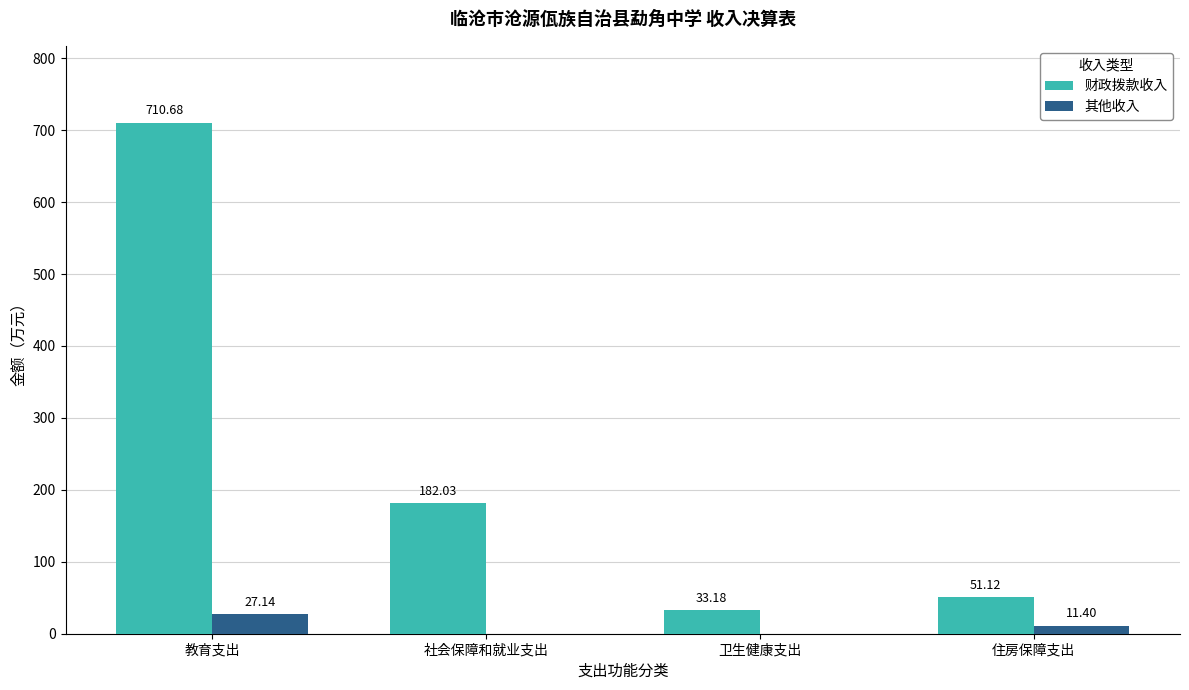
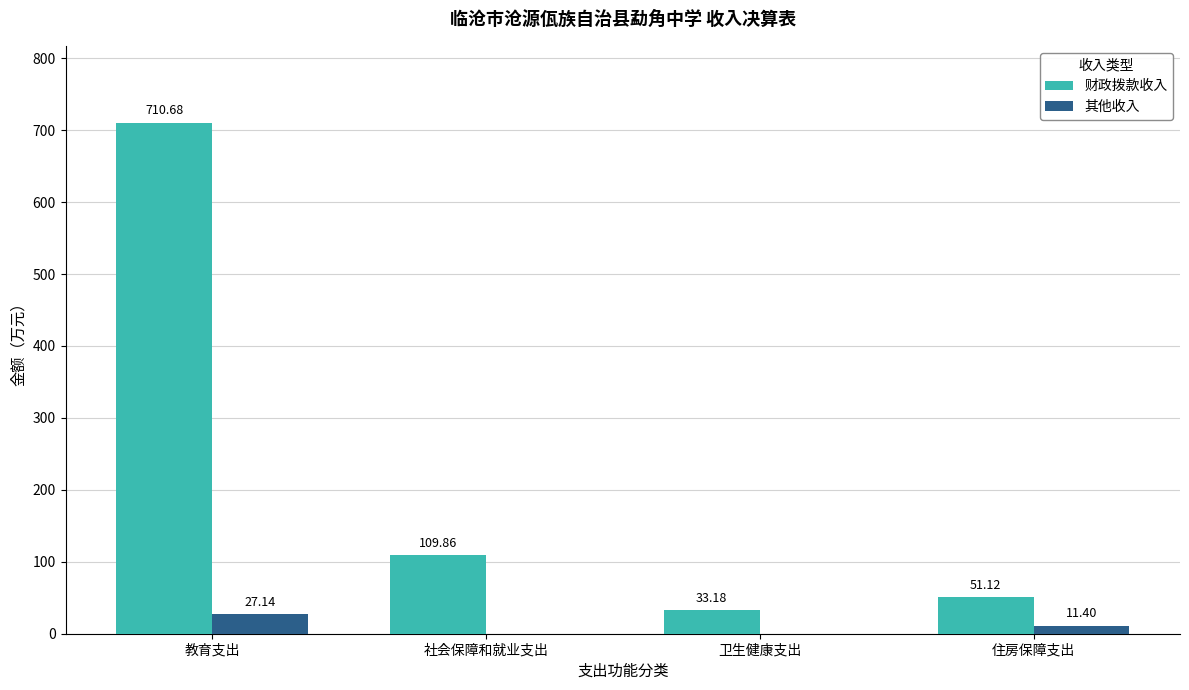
财政拨款收入, 社会保障和就业支出: 182.03 -> 109.86
